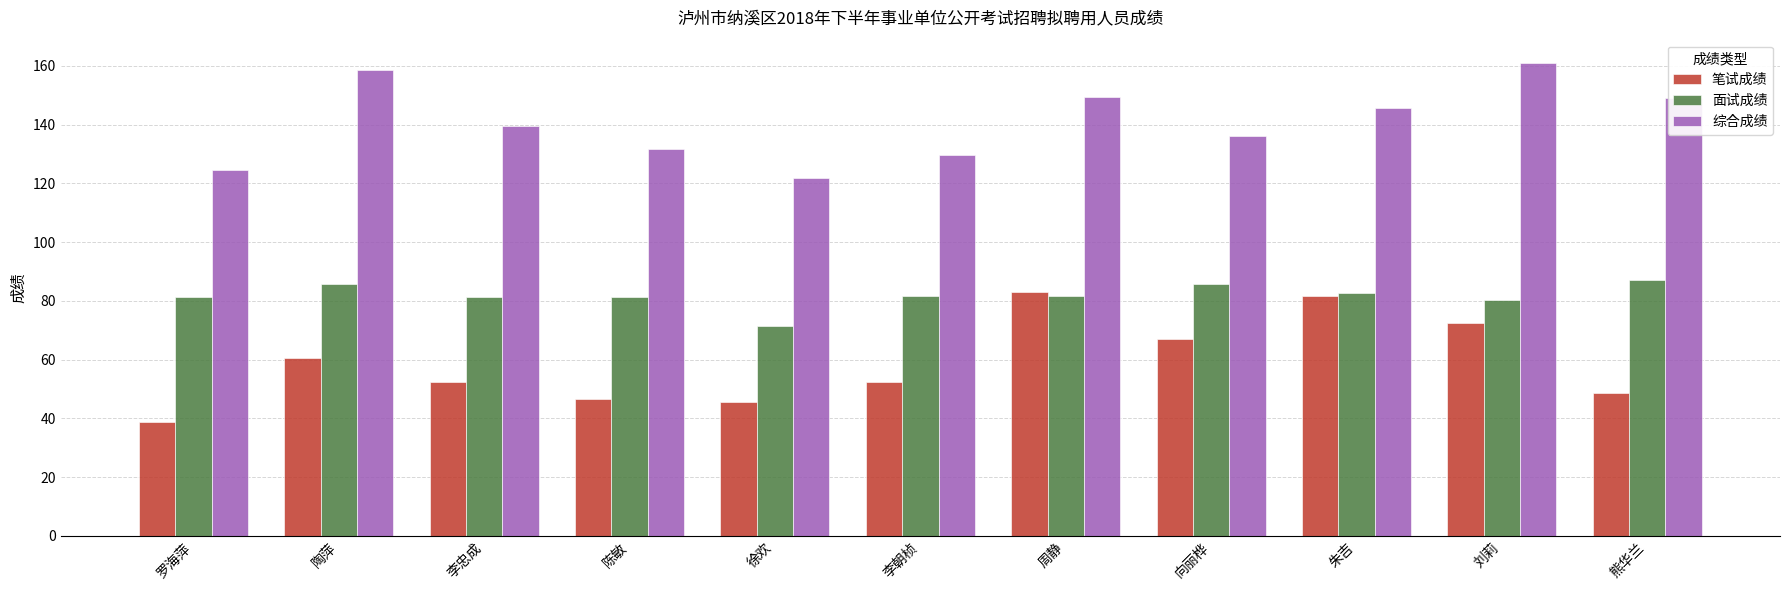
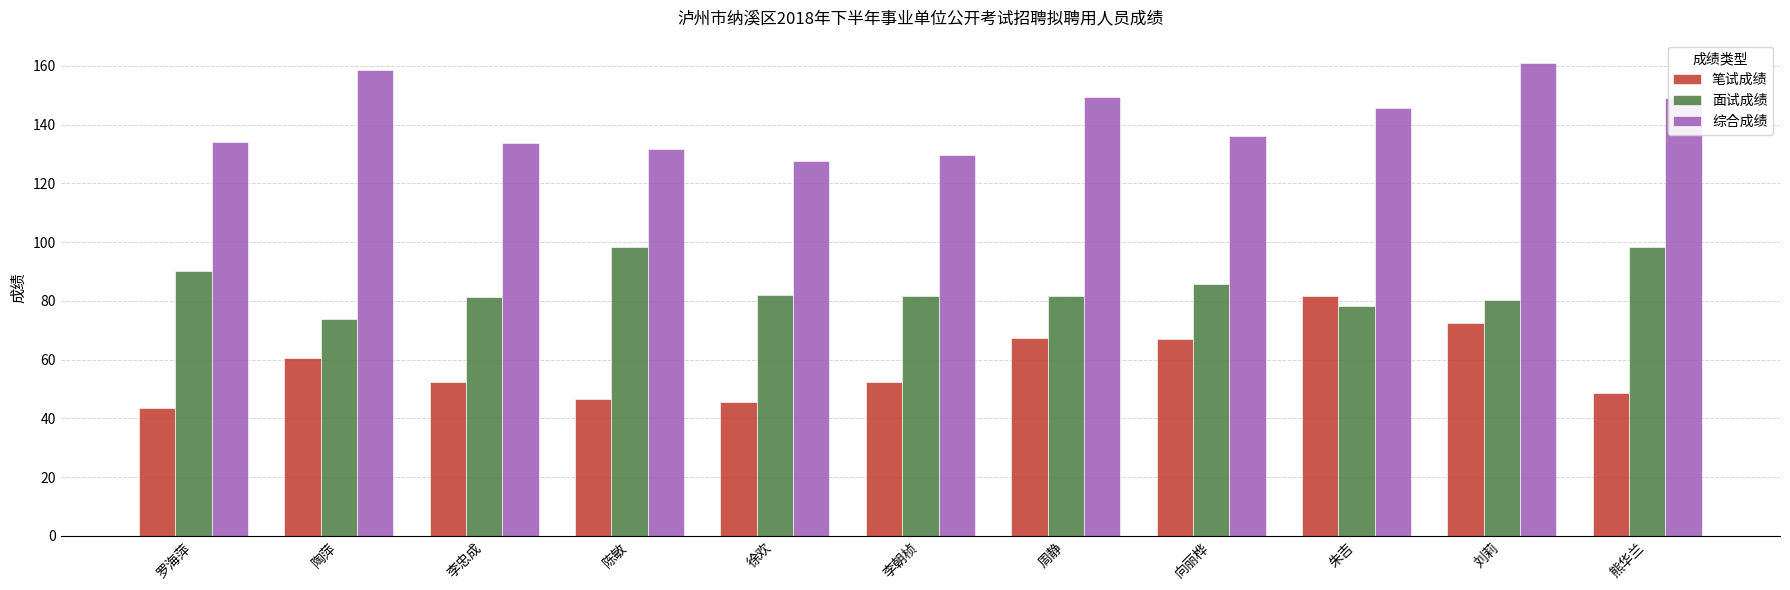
笔试成绩, 罗海萍: 39 -> 44
面试成绩, 罗海萍: 81 -> 90
综合成绩, 罗海萍: 125 -> 134
面试成绩, 陶萍: 86 -> 74
综合成绩, 李忠成: 140 -> 134
面试成绩, 陈敏: 81 -> 98
面试成绩, 徐欢: 71 -> 82
综合成绩, 徐欢: 122 -> 128
笔试成绩, 周静: 83 -> 68
面试成绩, 朱吉: 83 -> 78
面试成绩, 熊华兰: 87 -> 98
